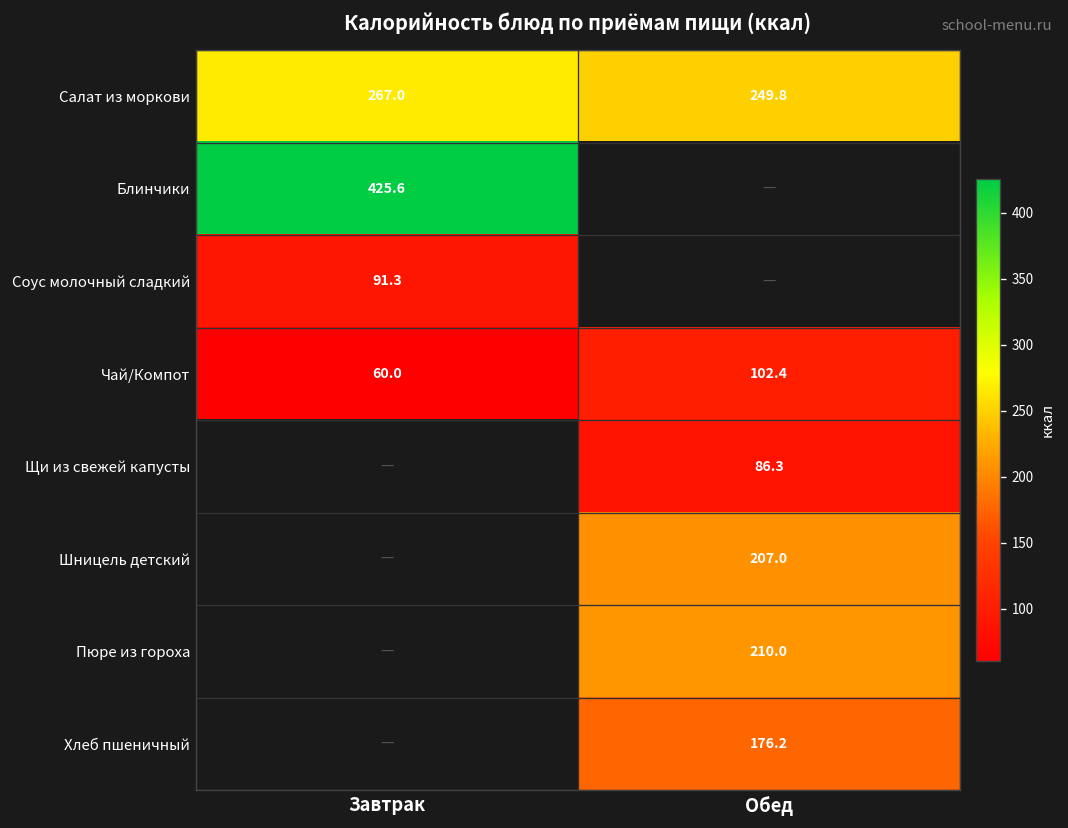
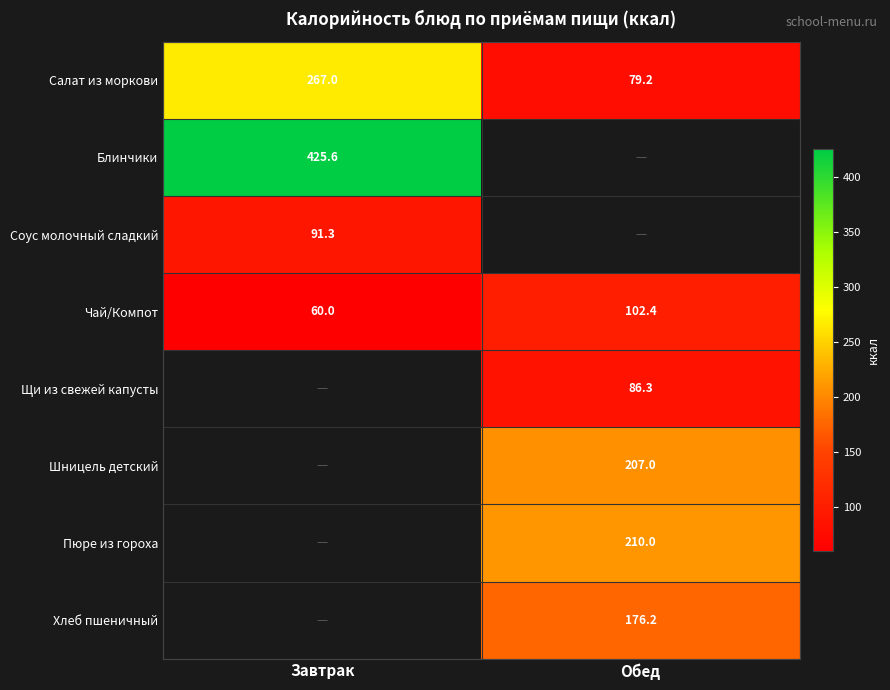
Салат из моркови, Обед: 249.8 -> 79.2
